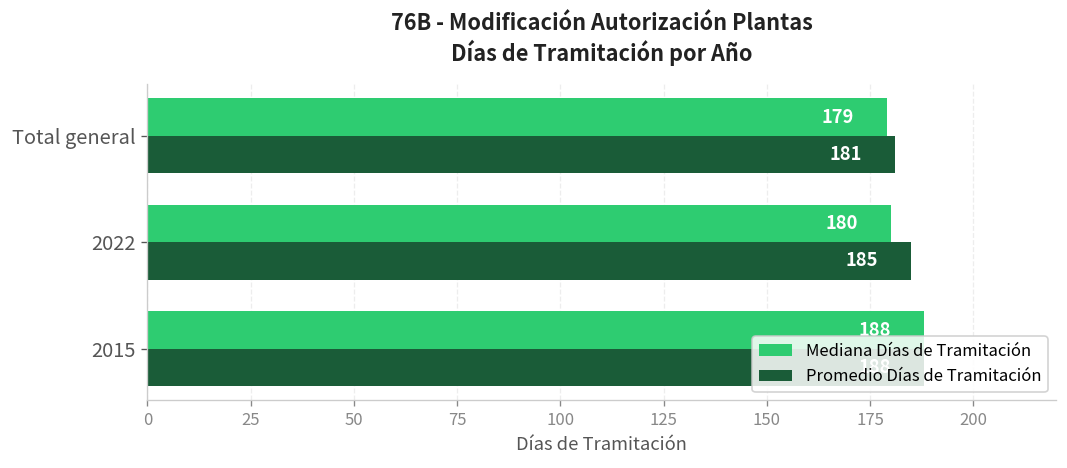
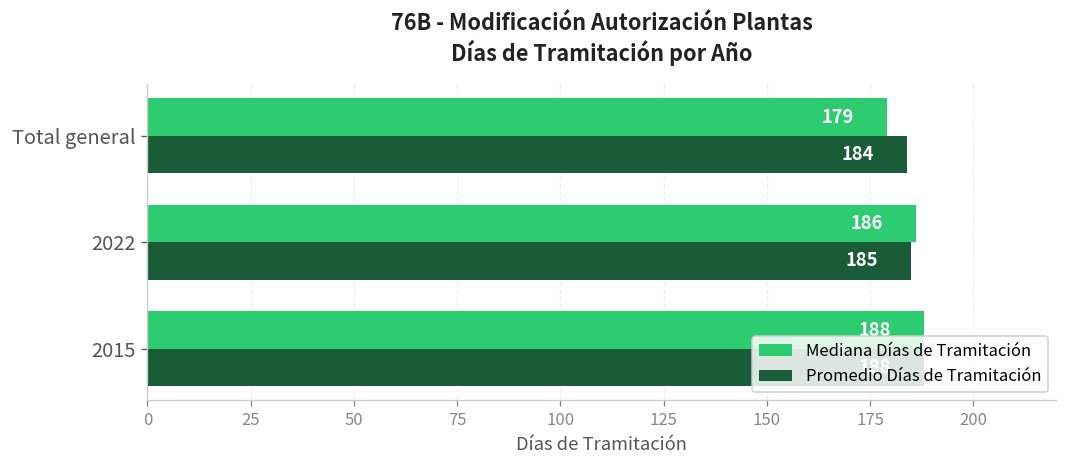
Promedio Días de Tramitación, Total general: 181 -> 184
Mediana Días de Tramitación, 2022: 180 -> 186
